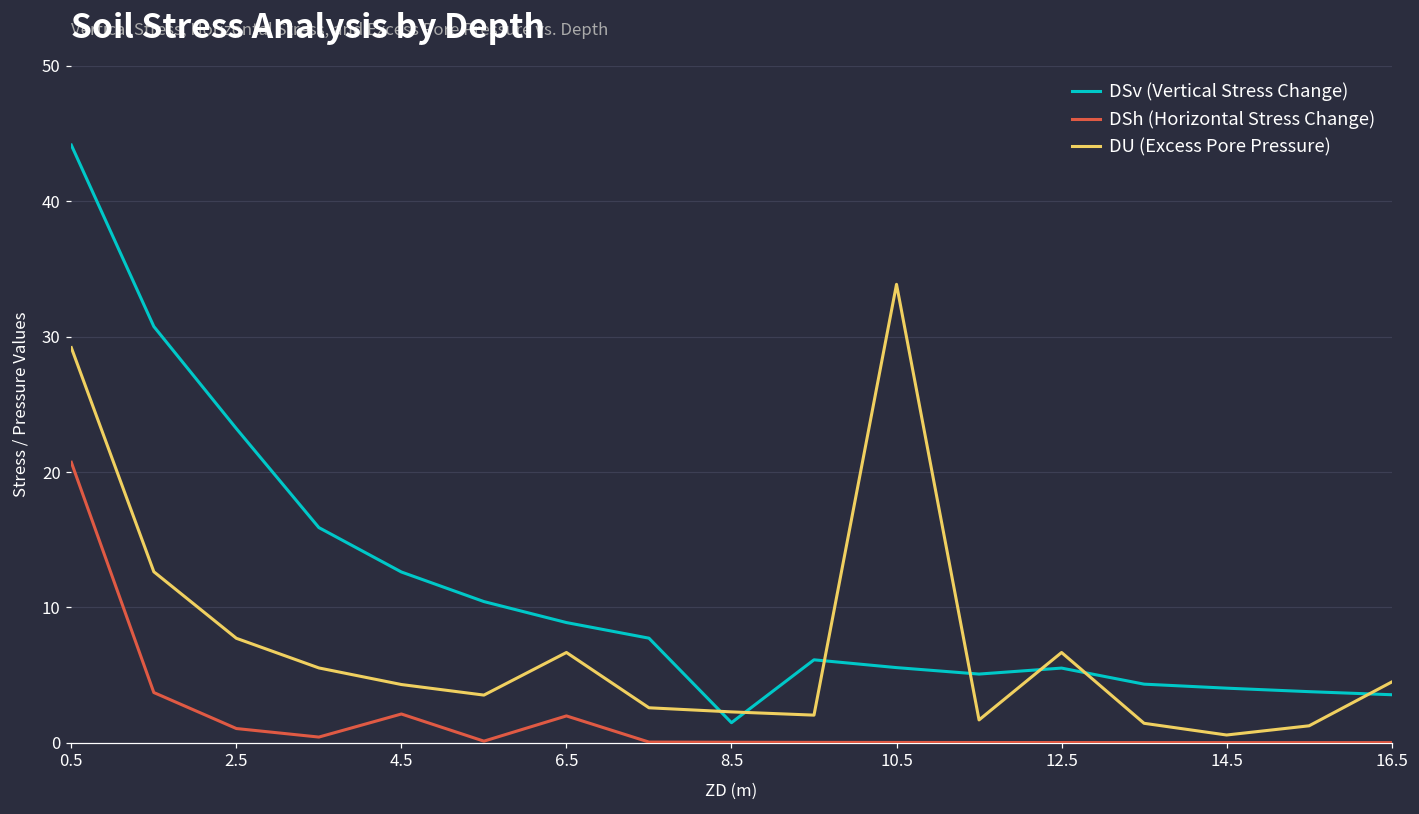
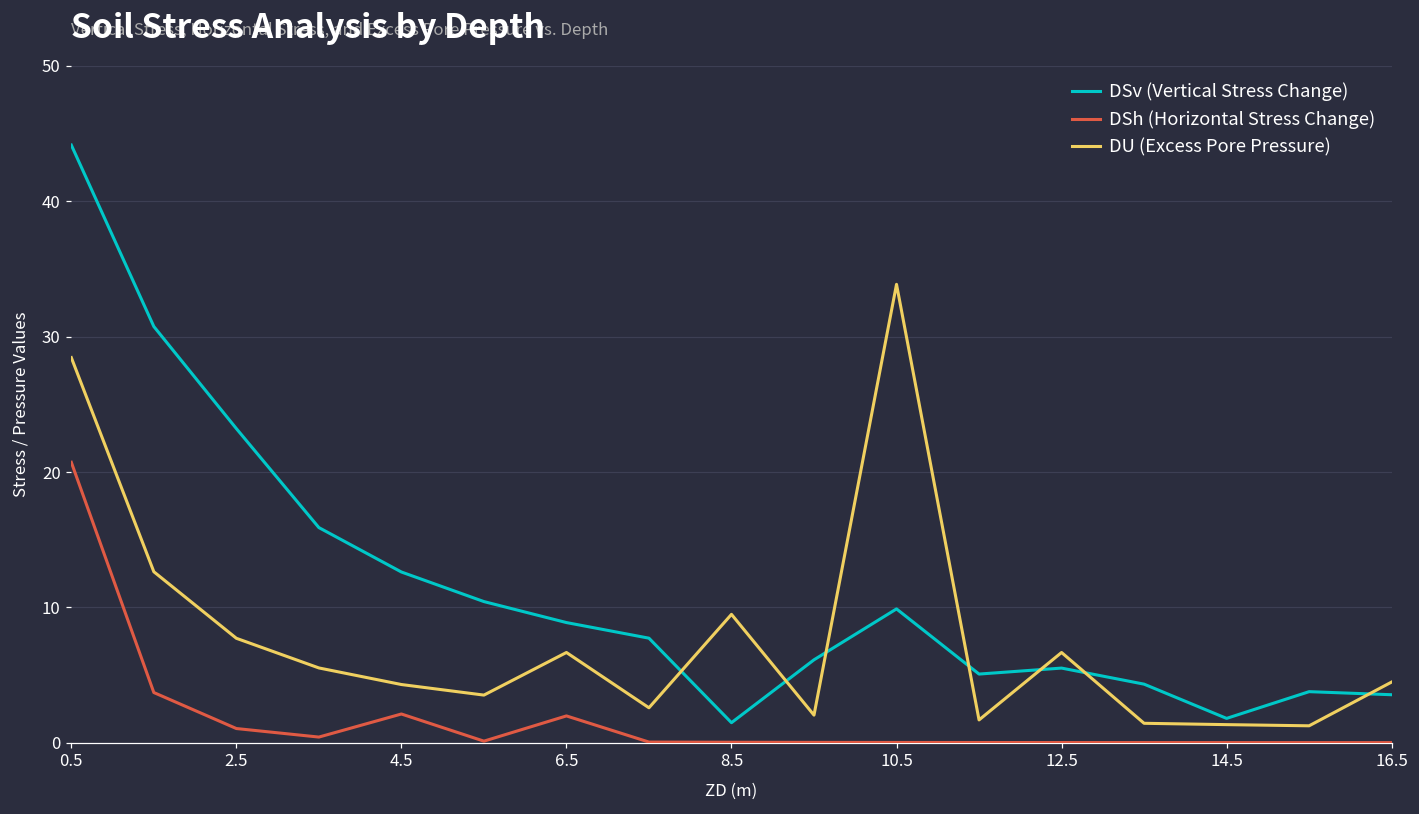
DU (Excess Pore Pressure), 0.5: 29.2 -> 28.5
DU (Excess Pore Pressure), 8.5: 2.3 -> 9.5
DSv (Vertical Stress Change), 10.5: 5.5 -> 9.9
DSv (Vertical Stress Change), 14.5: 4.0 -> 1.8
DU (Excess Pore Pressure), 14.5: 0.6 -> 1.3
